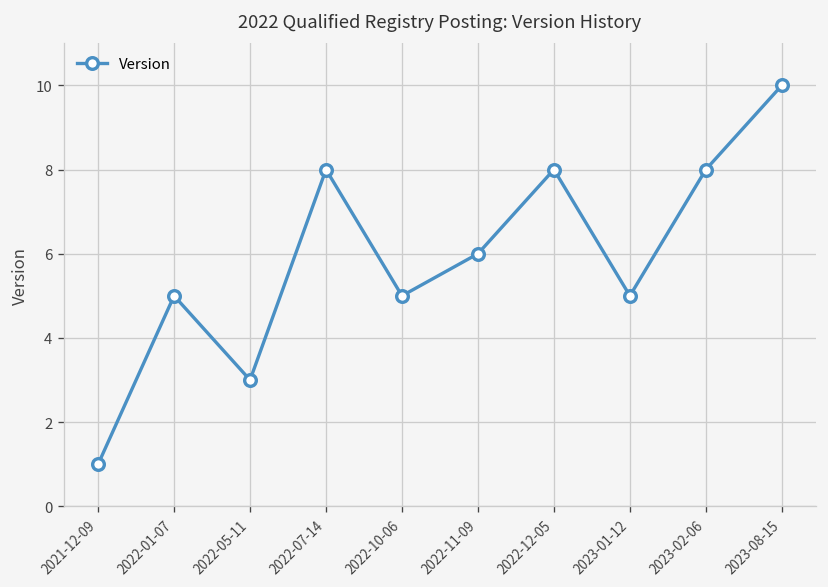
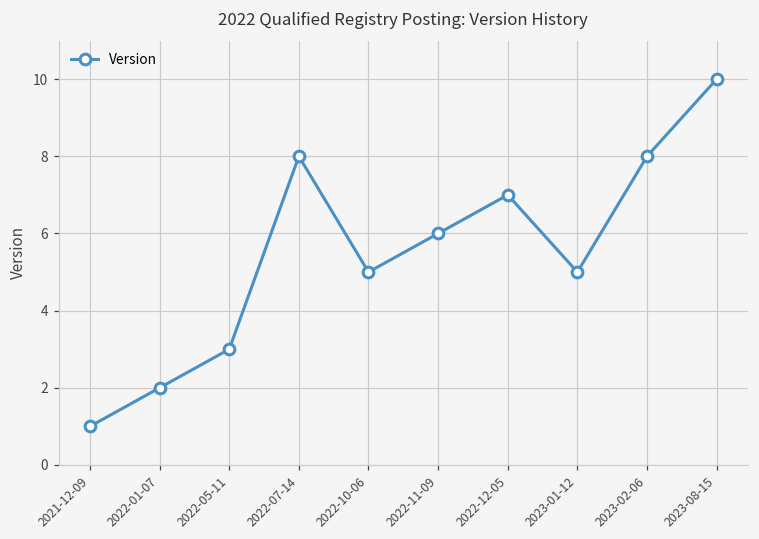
2022-01-07: 5 -> 2
2022-12-05: 8 -> 7
